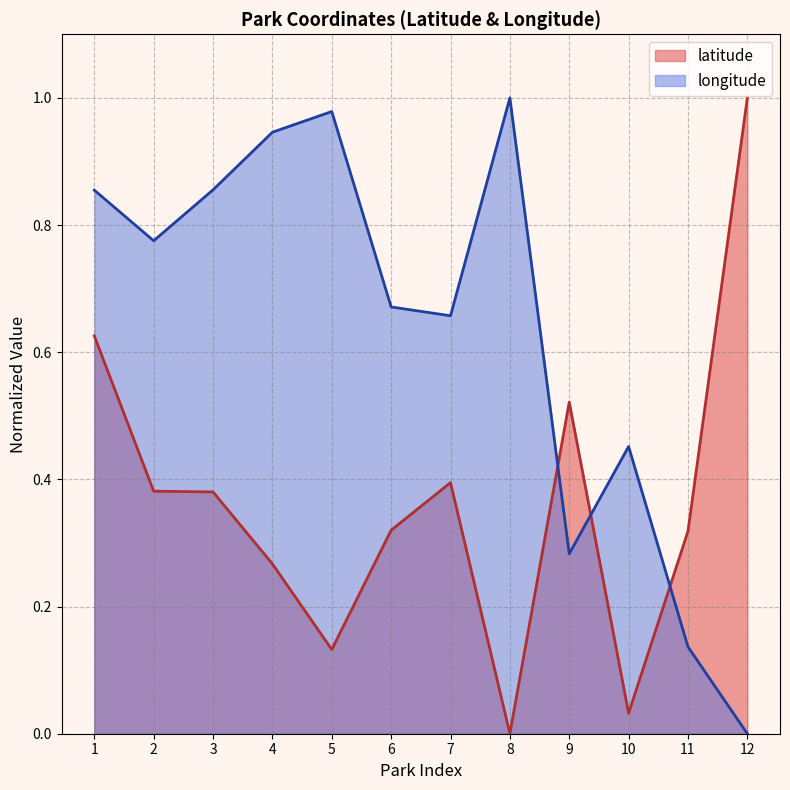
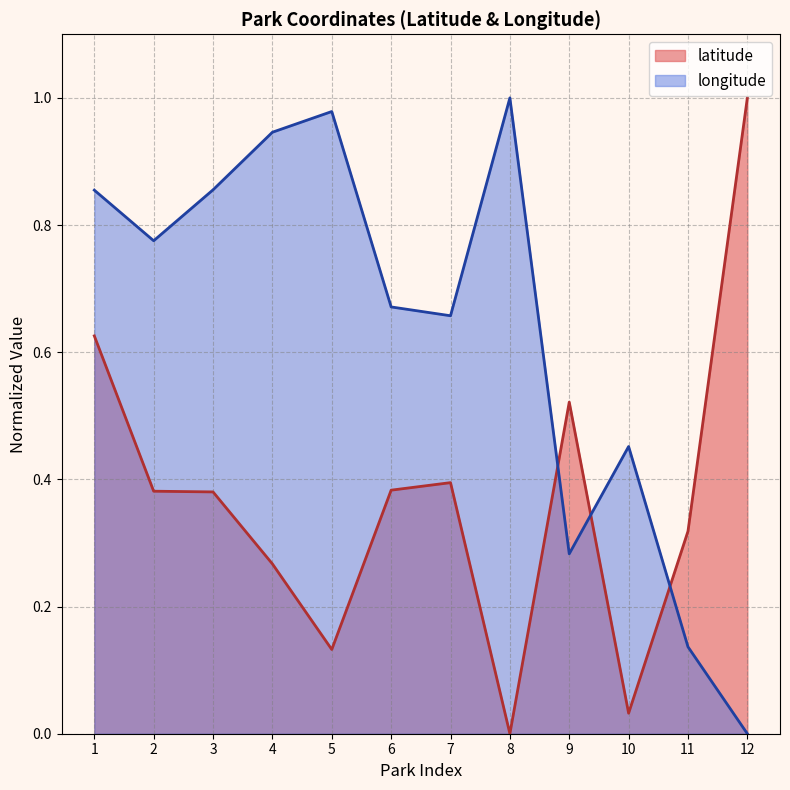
latitude, 6: 0.32 -> 0.38
